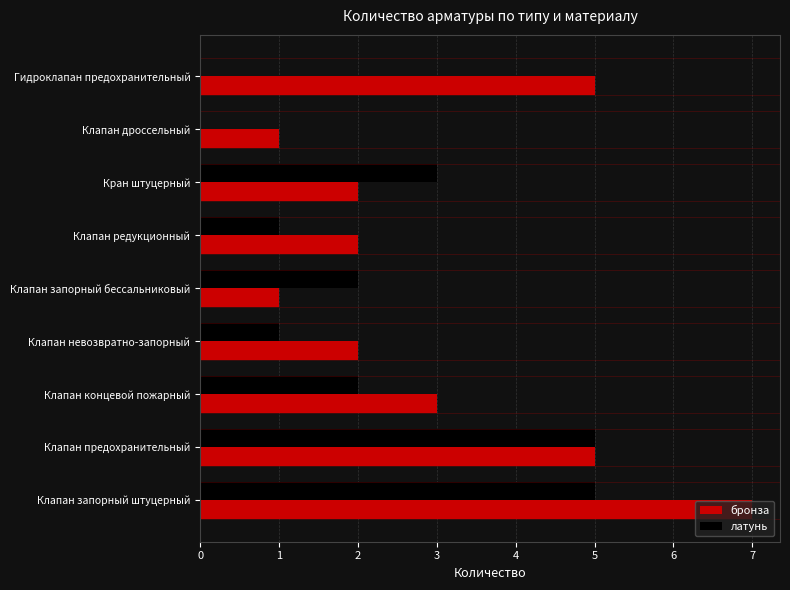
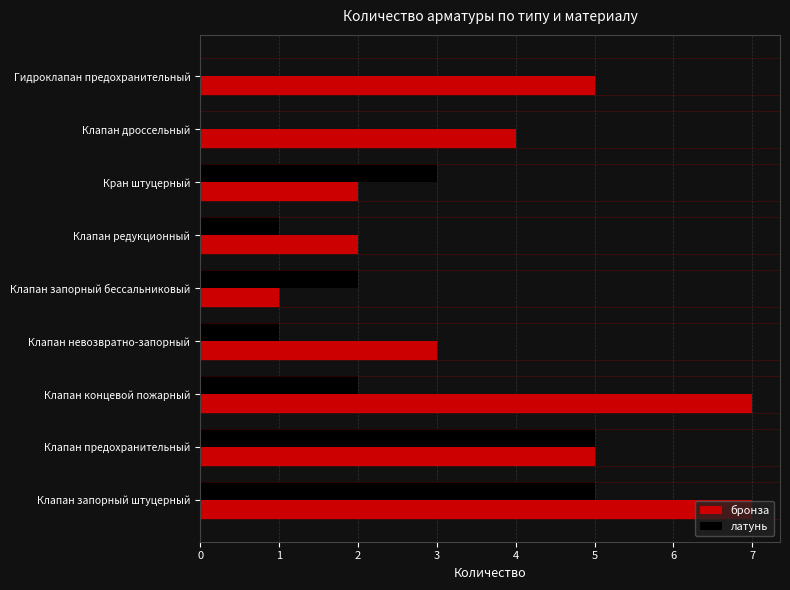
бронза, Клапан дроссельный: 1 -> 4
бронза, Клапан невозвратно-запорный: 2 -> 3
бронза, Клапан концевой пожарный: 3 -> 7
